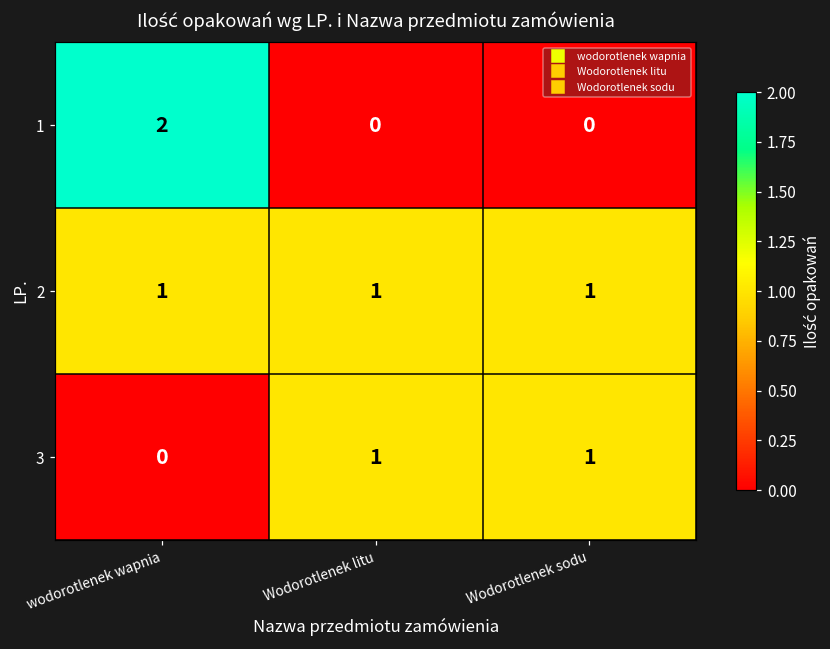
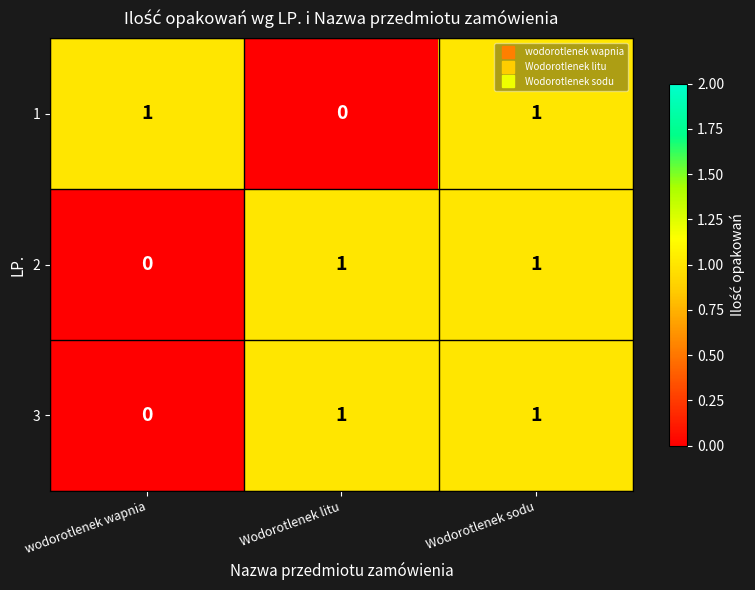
1, wodorotlenek wapnia: 2 -> 1
1, Wodorotlenek sodu: 0 -> 1
2, wodorotlenek wapnia: 1 -> 0
